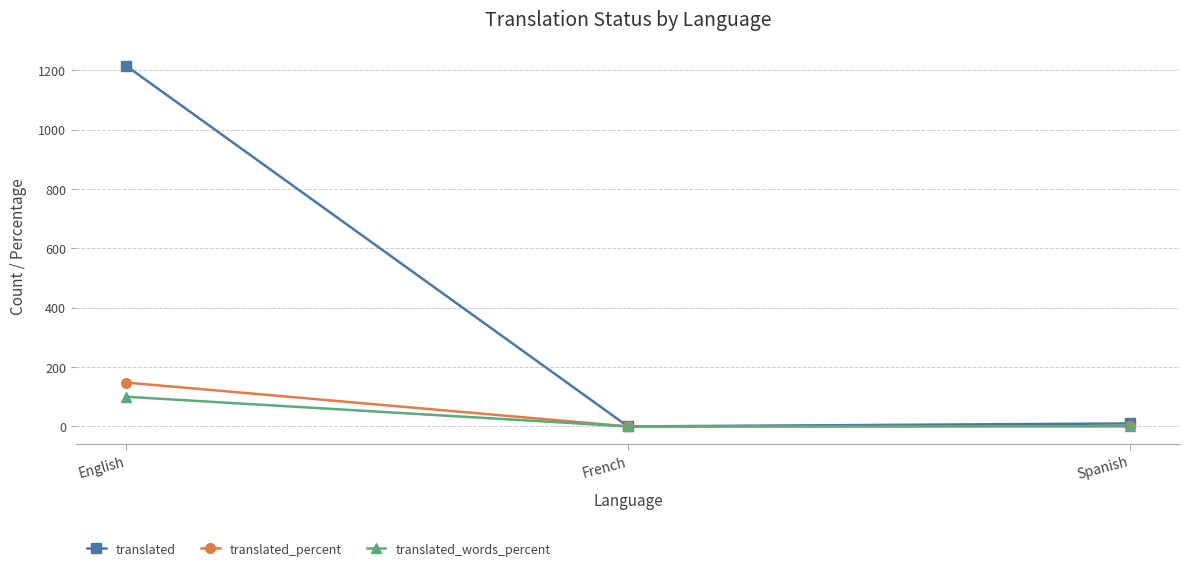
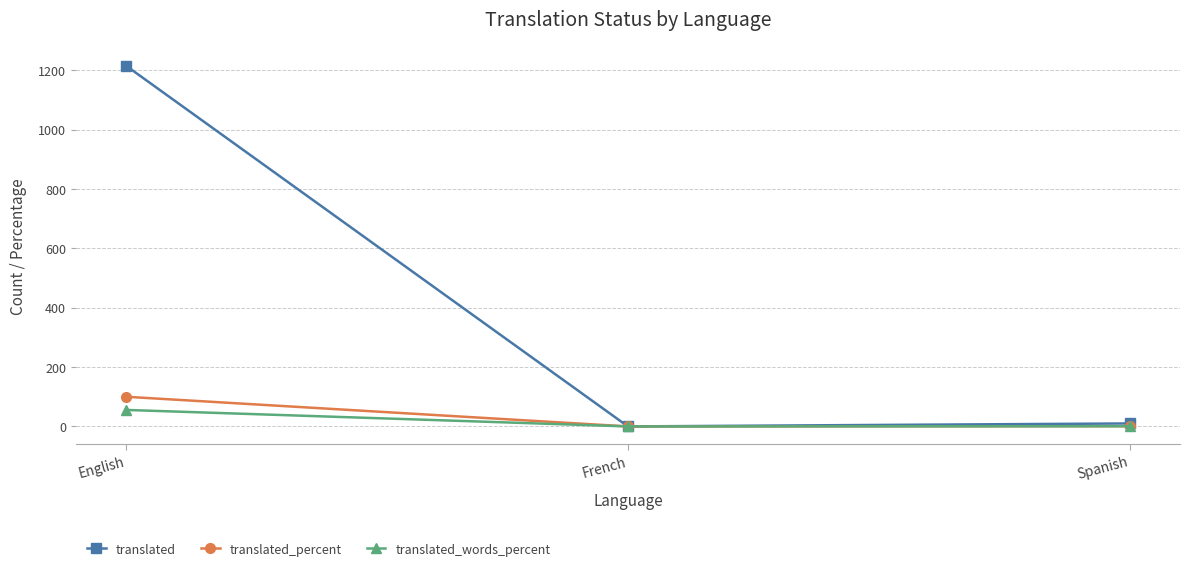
translated_percent, English: 150 -> 100
translated_words_percent, English: 100 -> 60
